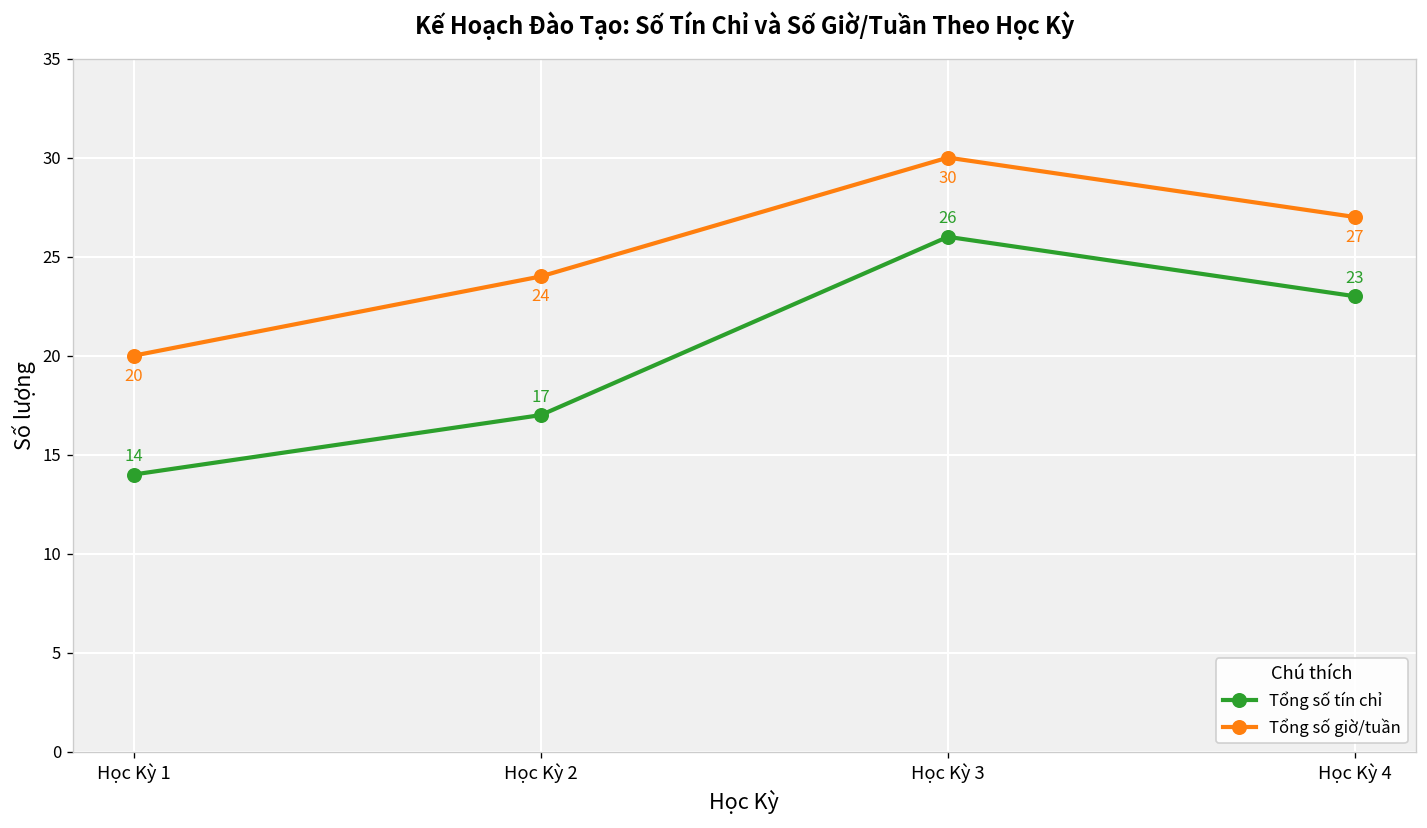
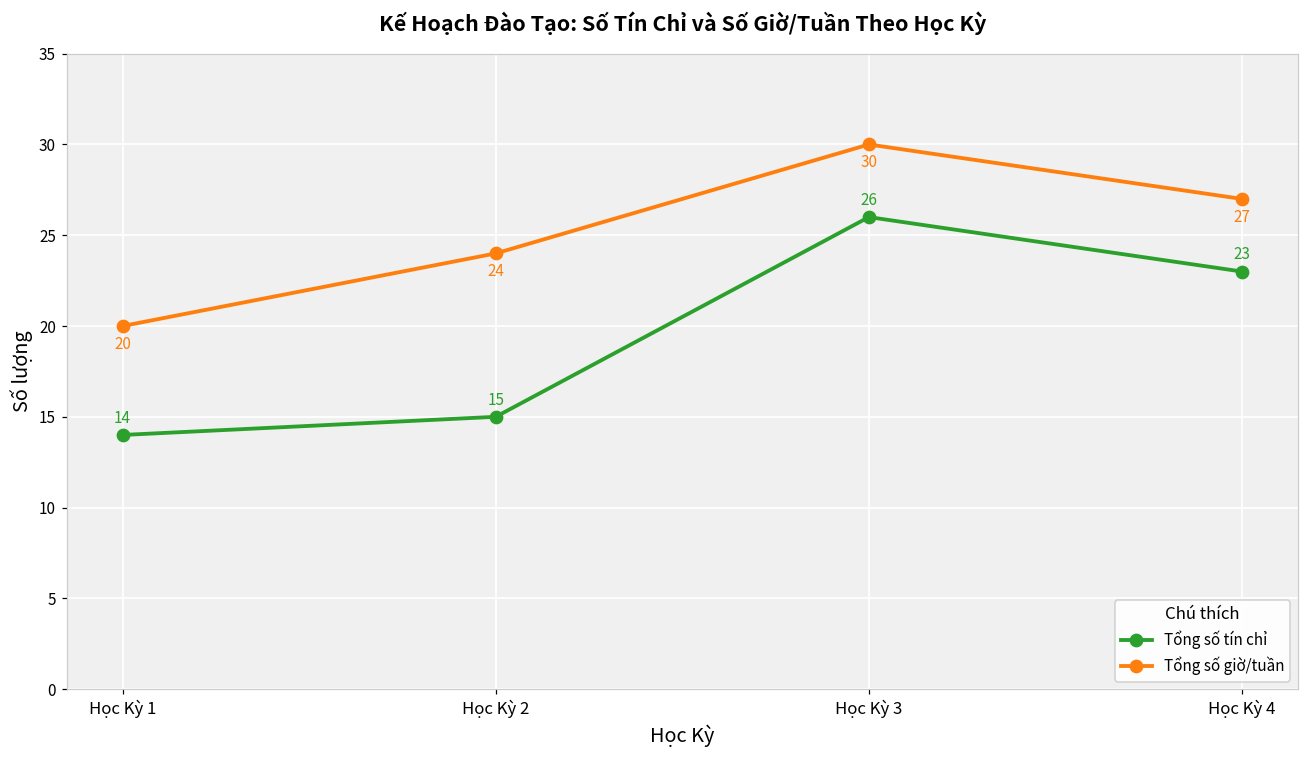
Tổng số tín chỉ, Học Kỳ 2: 17 -> 15
